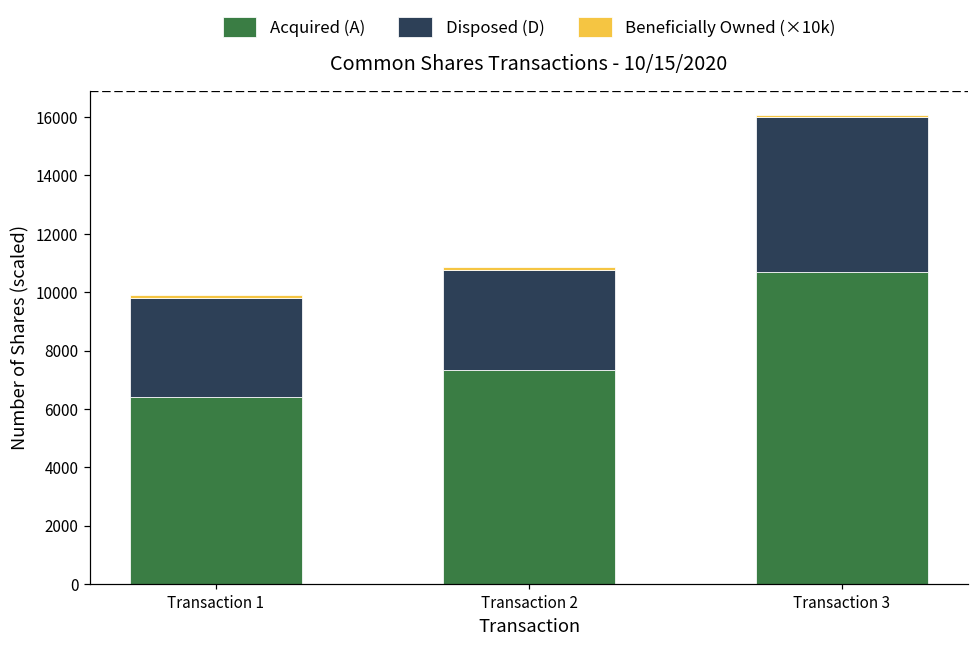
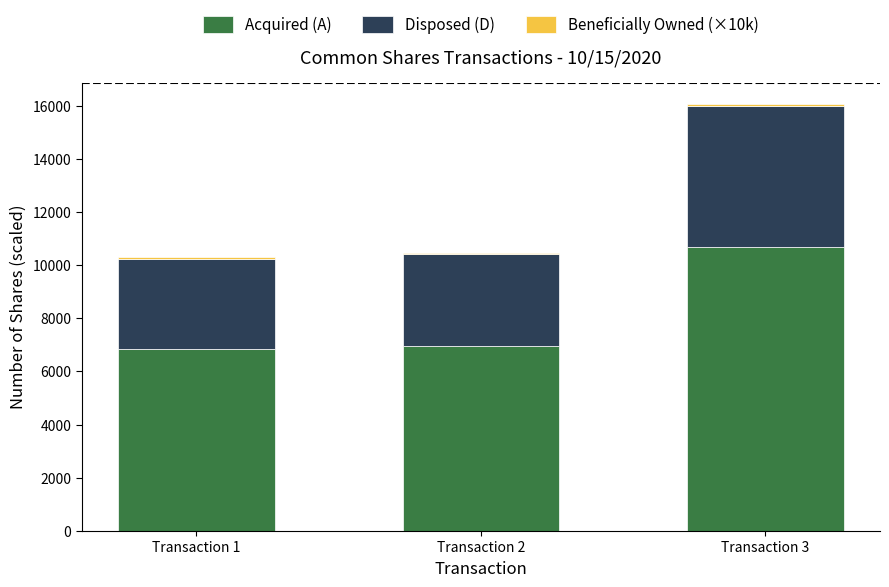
Acquired (A), Transaction 1: 6400 -> 6900
Acquired (A), Transaction 2: 7300 -> 7000
